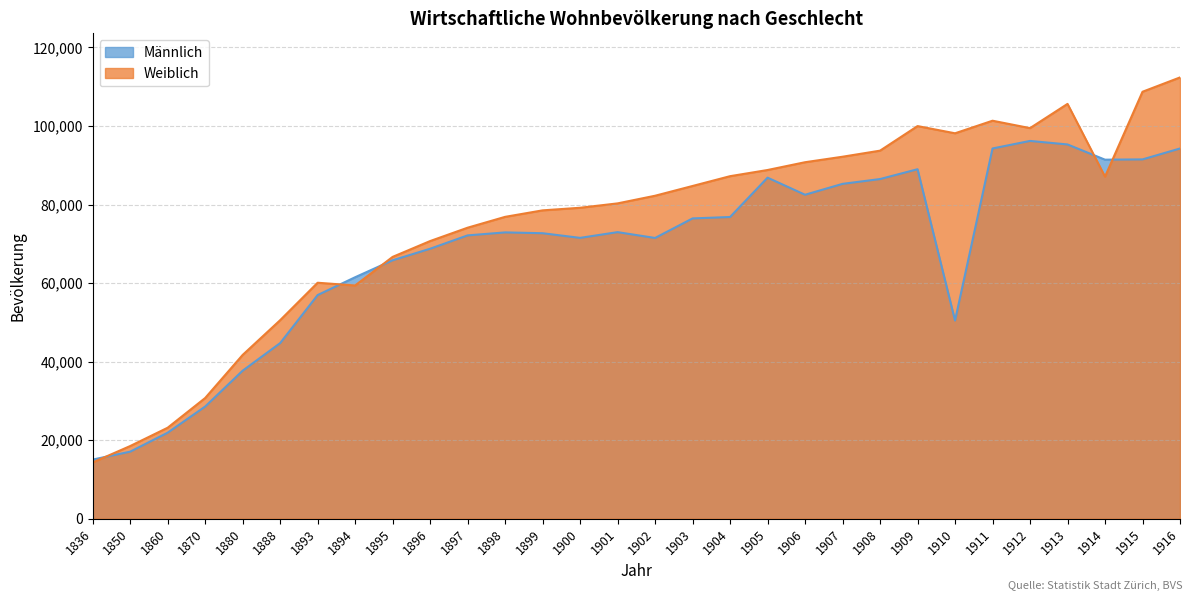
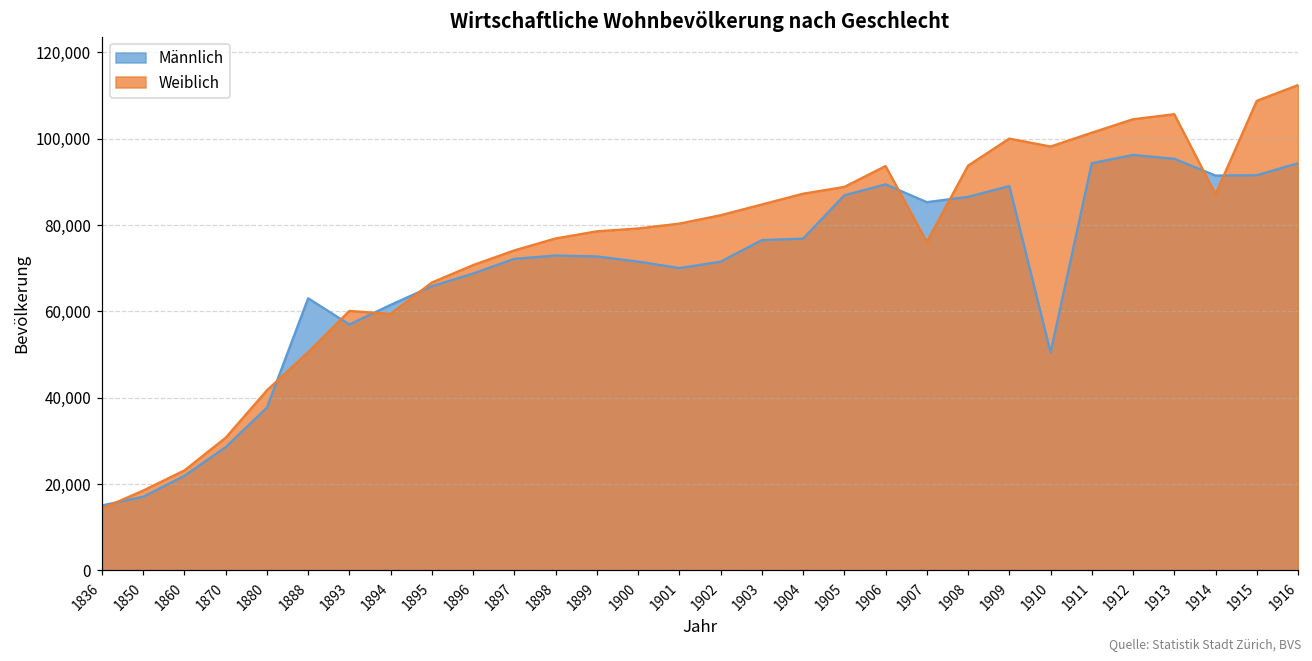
Männlich, 1888: 45,000 -> 63,000
Männlich, 1901: 73,000 -> 70,000
Männlich, 1906: 83,000 -> 89,000
Weiblich, 1906: 91,000 -> 94,000
Weiblich, 1907: 92,000 -> 76,000
Weiblich, 1912: 99,000 -> 104,000
